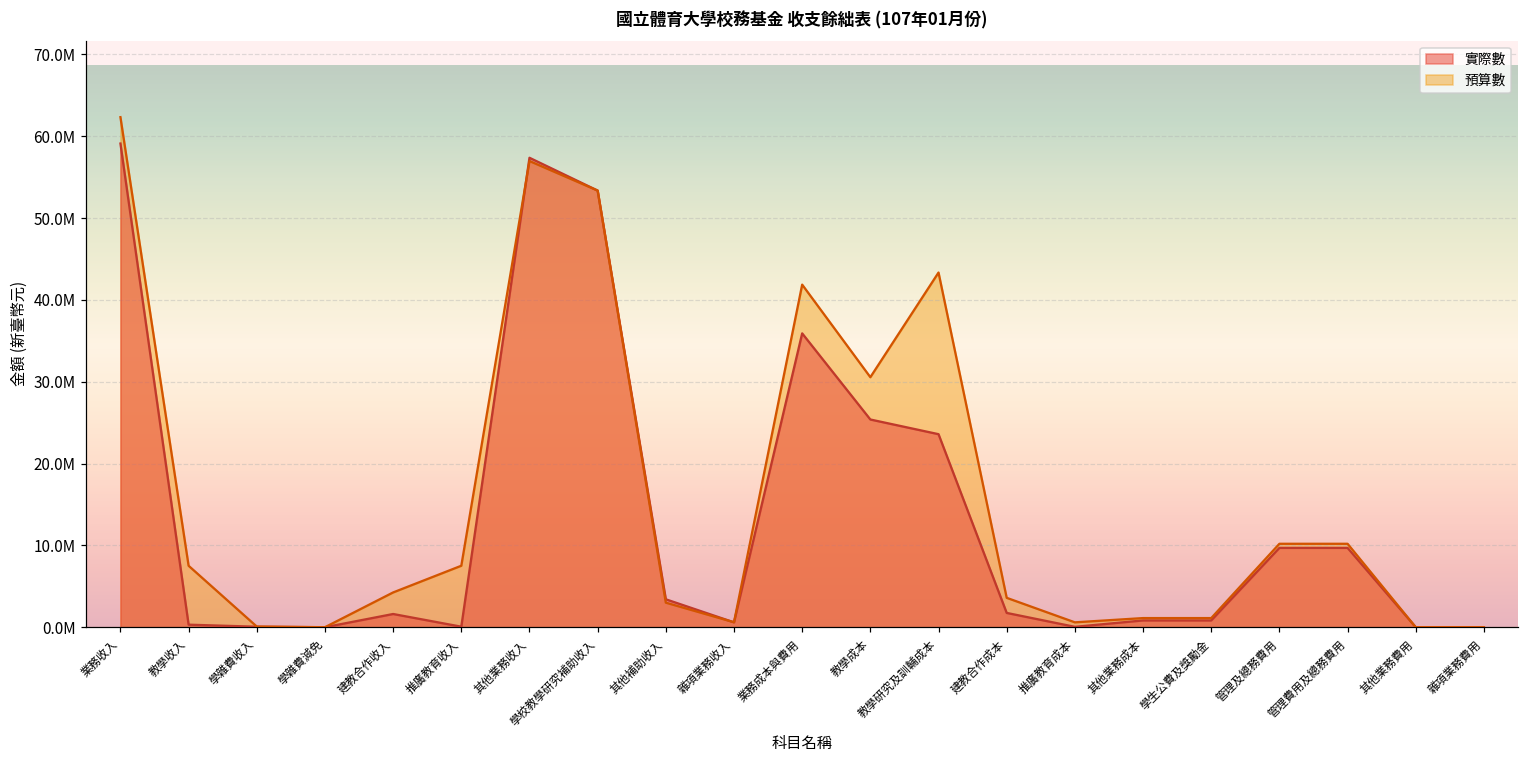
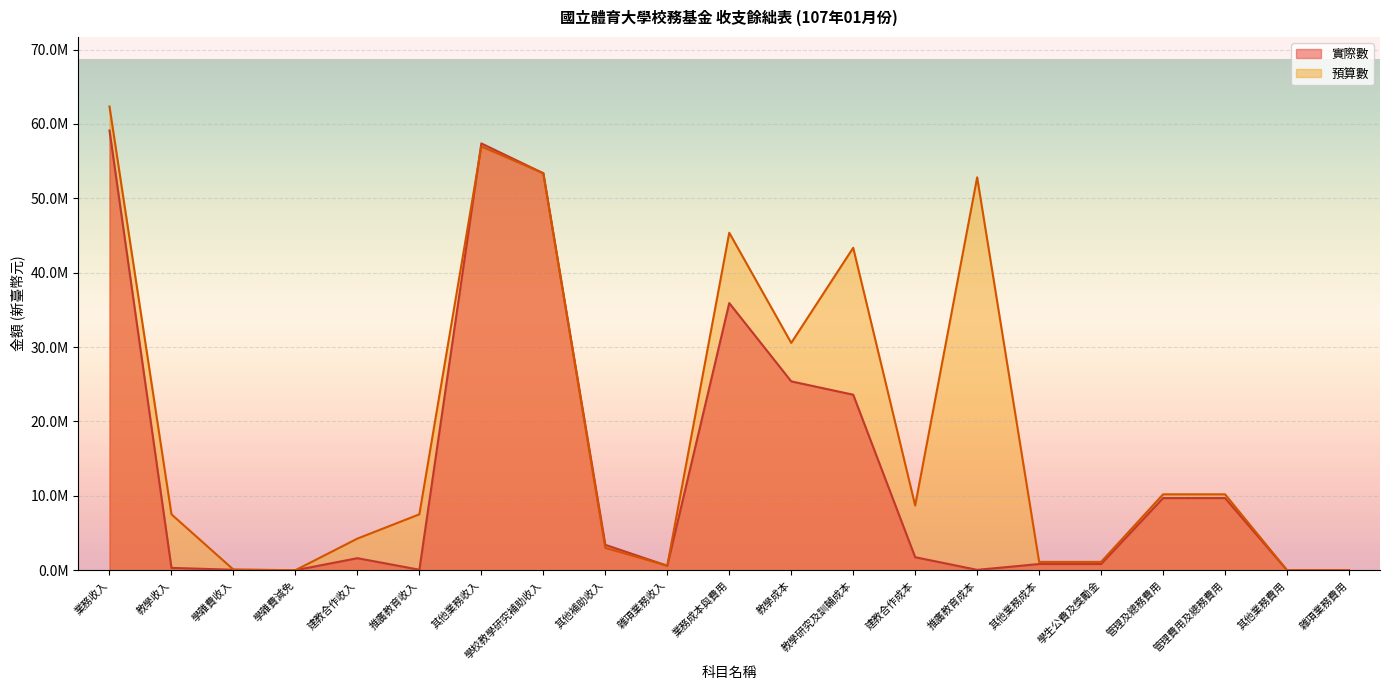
預算數, 業務成本與費用: 42000000 -> 45000000
預算數, 建教合作成本: 4000000 -> 9000000
預算數, 推廣教育成本: 1000000 -> 53000000
